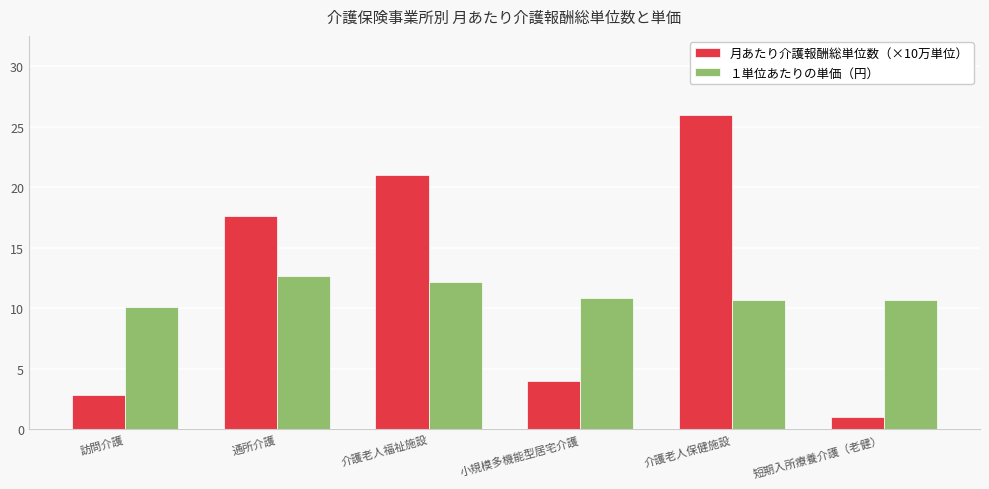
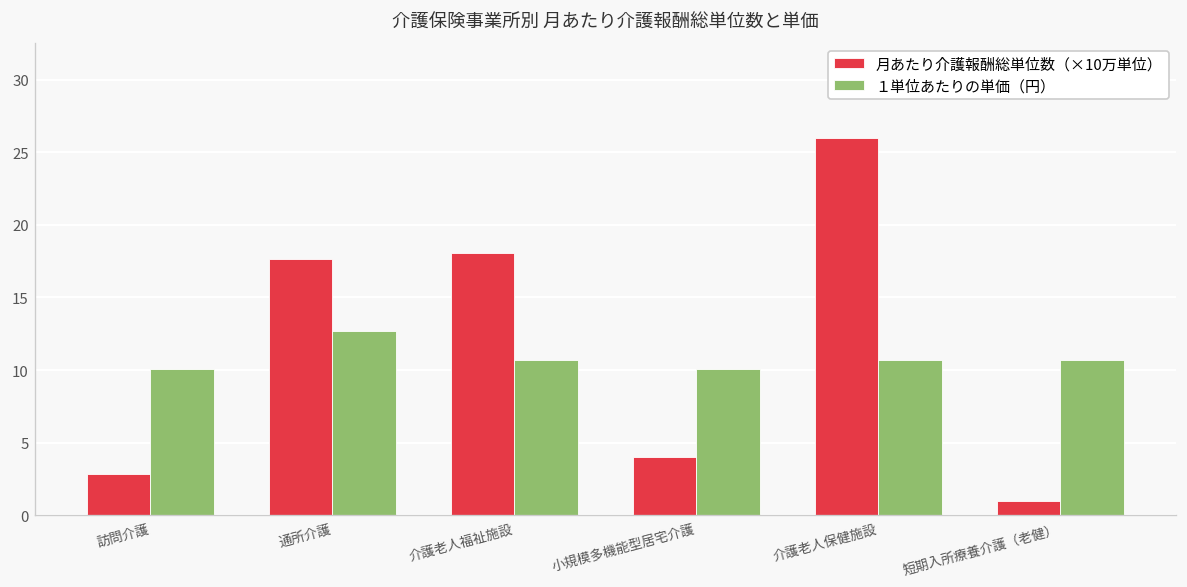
月あたり介護報酬総単位数（×10万単位）, 介護老人福祉施設: 21.0 -> 18.1
１単位あたりの単価（円）, 介護老人福祉施設: 12.2 -> 10.7
１単位あたりの単価（円）, 小規模多機能型居宅介護: 10.9 -> 10.1
